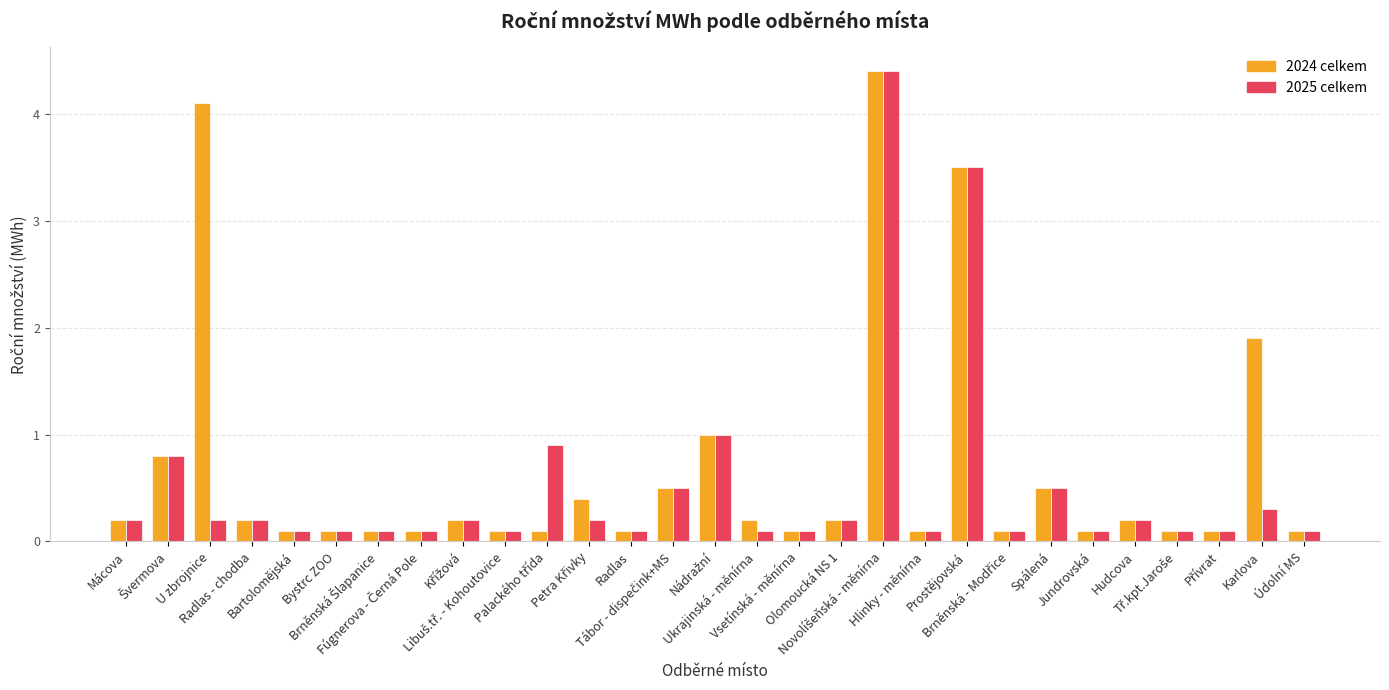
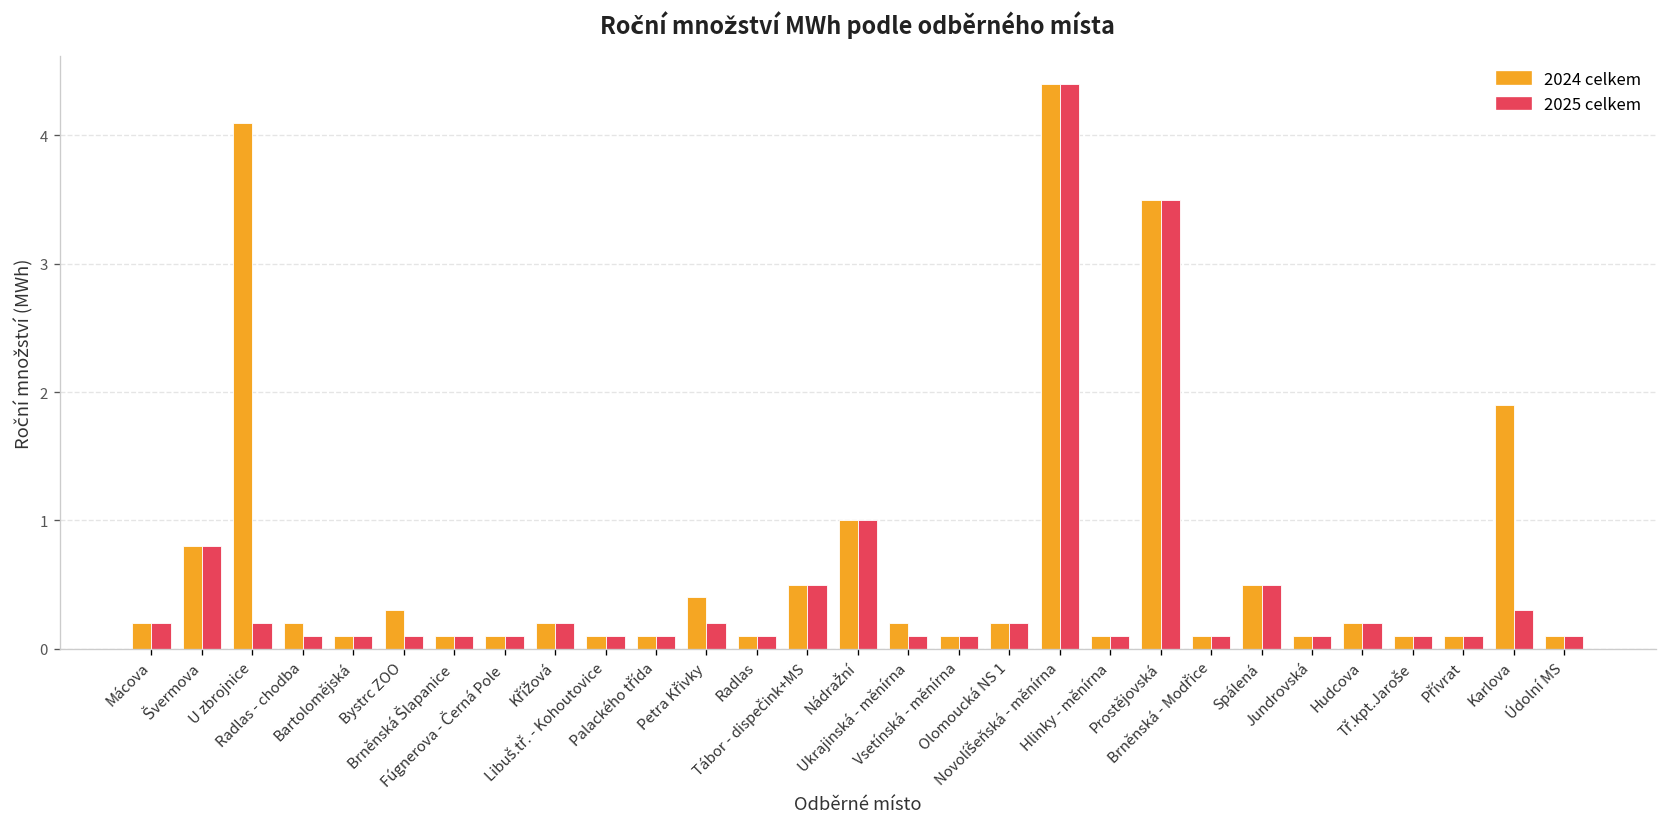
2025 celkem, Radlas - chodba: 0.2 -> 0.1
2024 celkem, Bystrc ZOO: 0.1 -> 0.3
2025 celkem, Palackého třída: 0.9 -> 0.1
